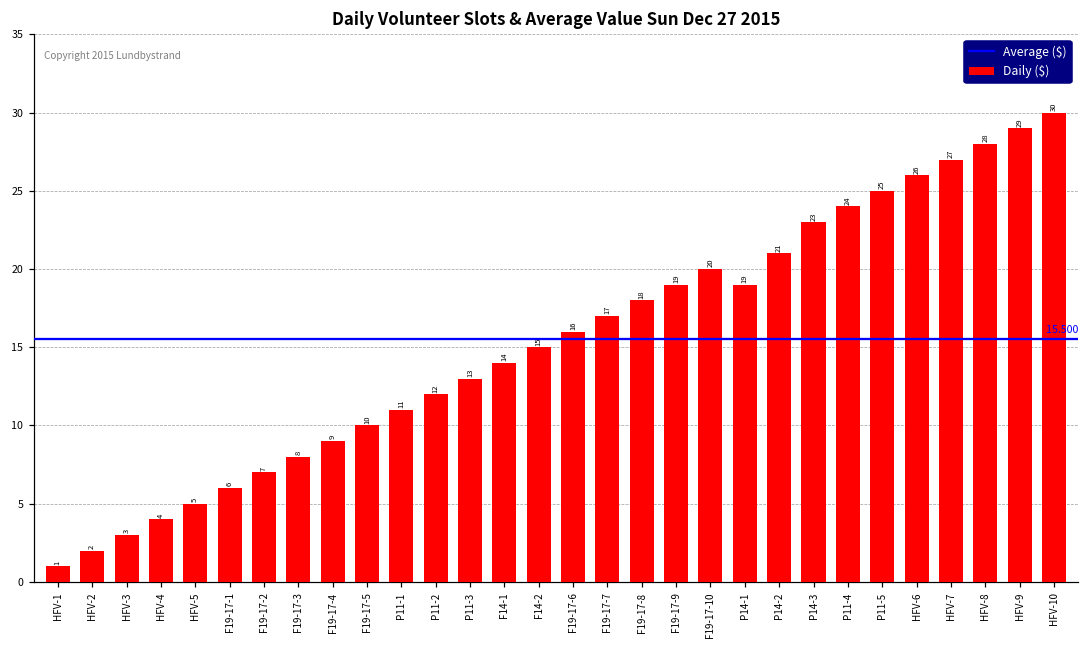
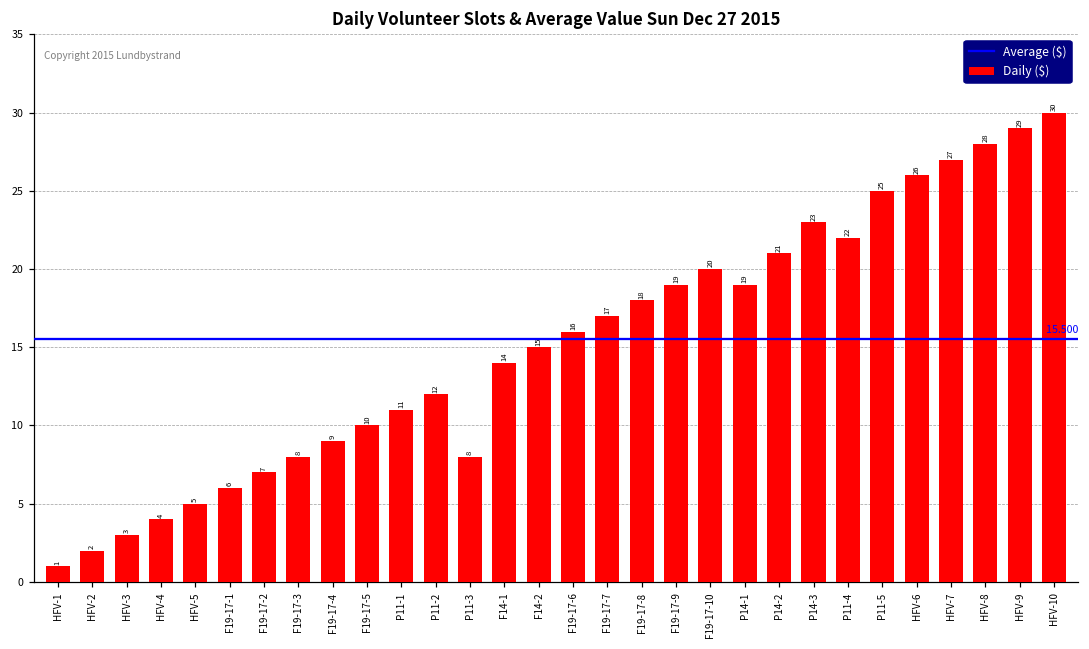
P11-3: 13 -> 8
P11-4: 24 -> 22
